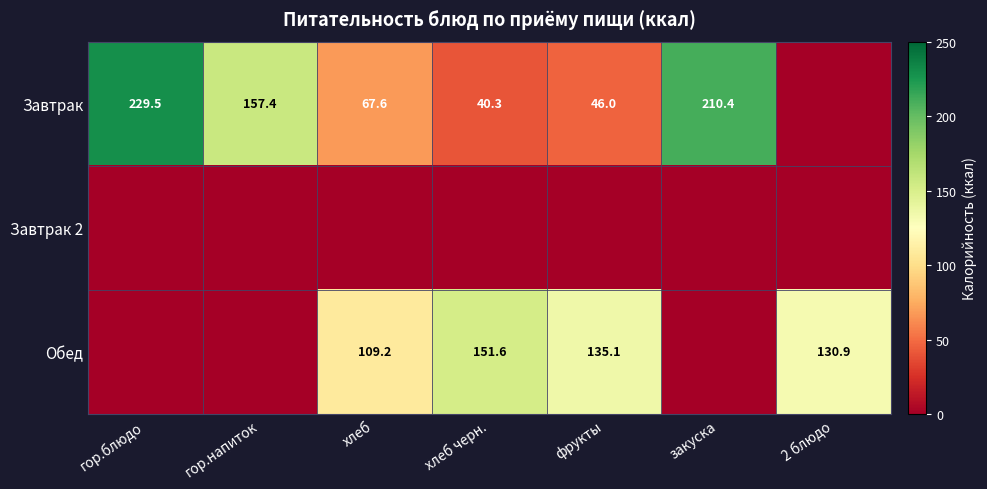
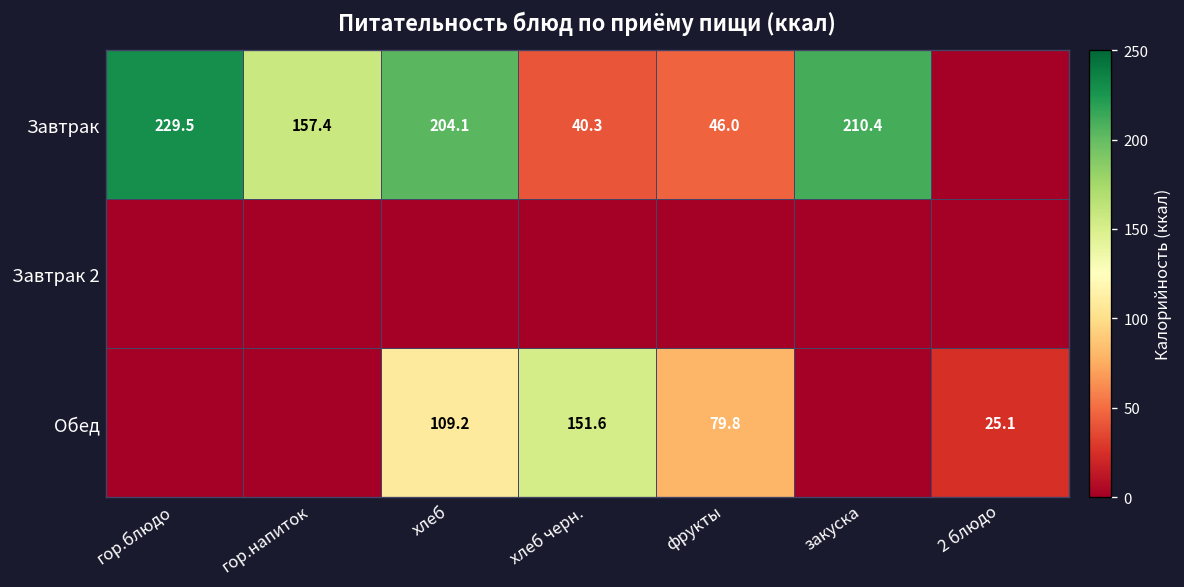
Завтрак, хлеб: 67.6 -> 204.1
Обед, фрукты: 135.1 -> 79.8
Обед, 2 блюдо: 130.9 -> 25.1
